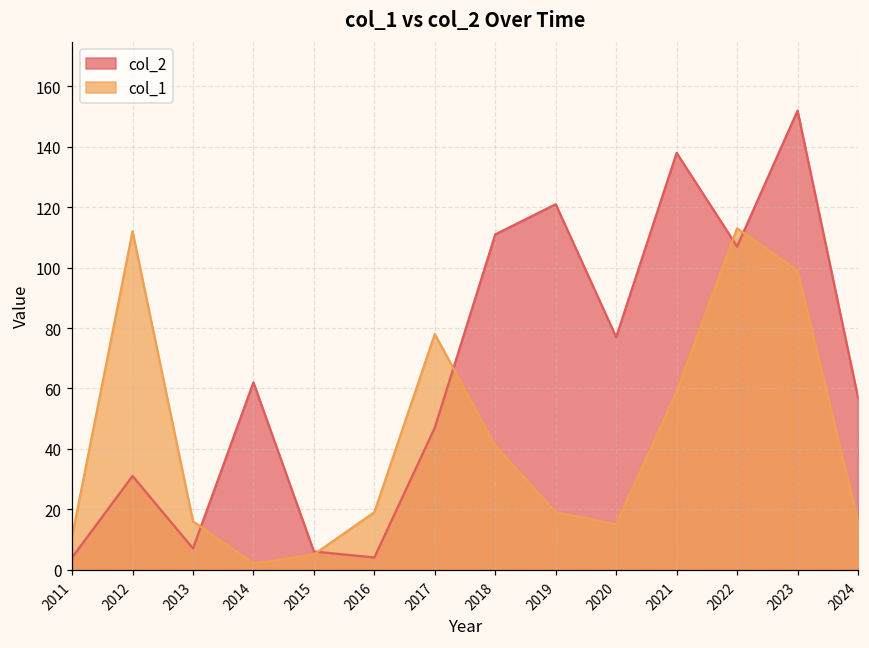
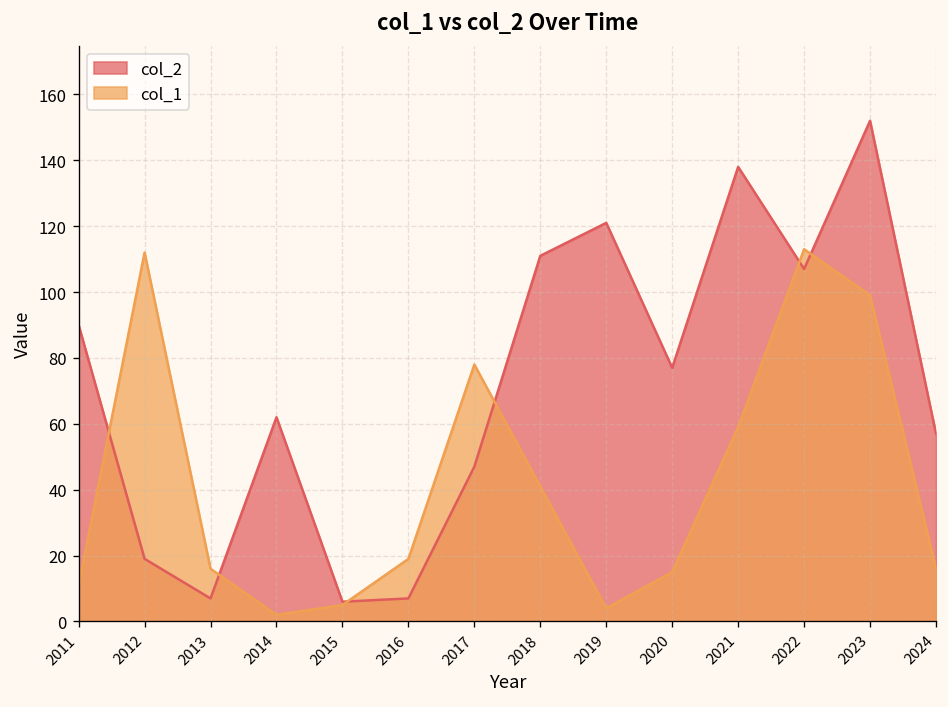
col_2, 2011: 4 -> 90
col_2, 2012: 31 -> 19
col_2, 2016: 4 -> 7
col_1, 2019: 19 -> 4
